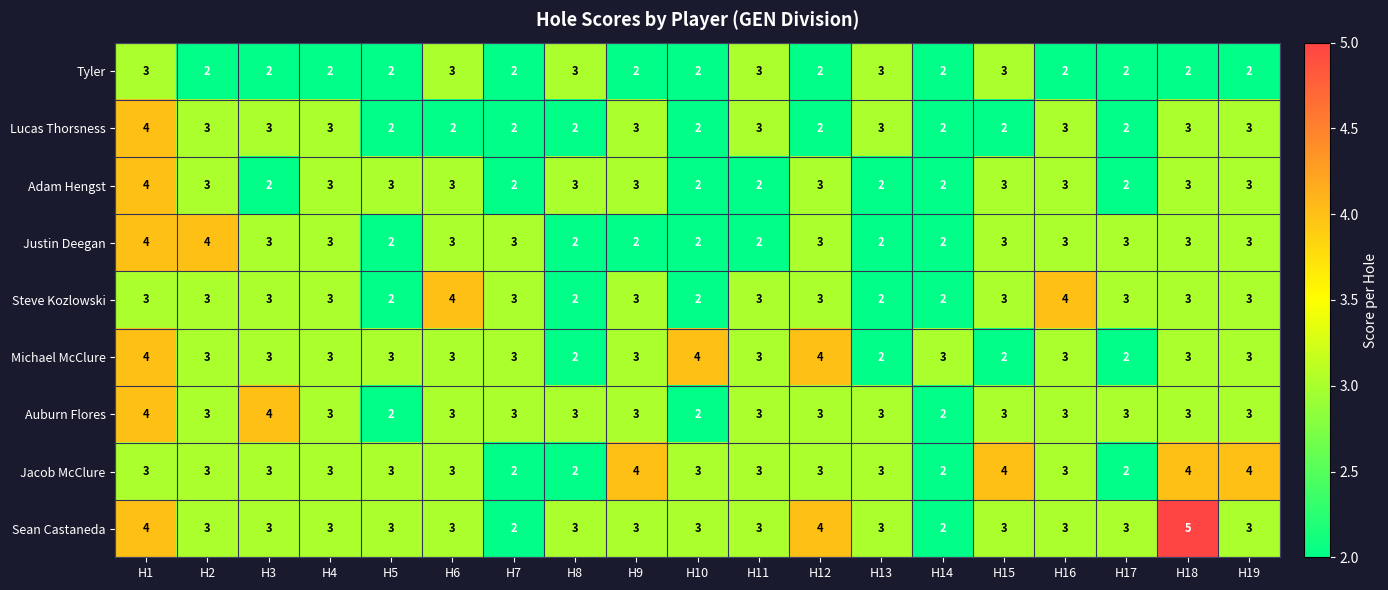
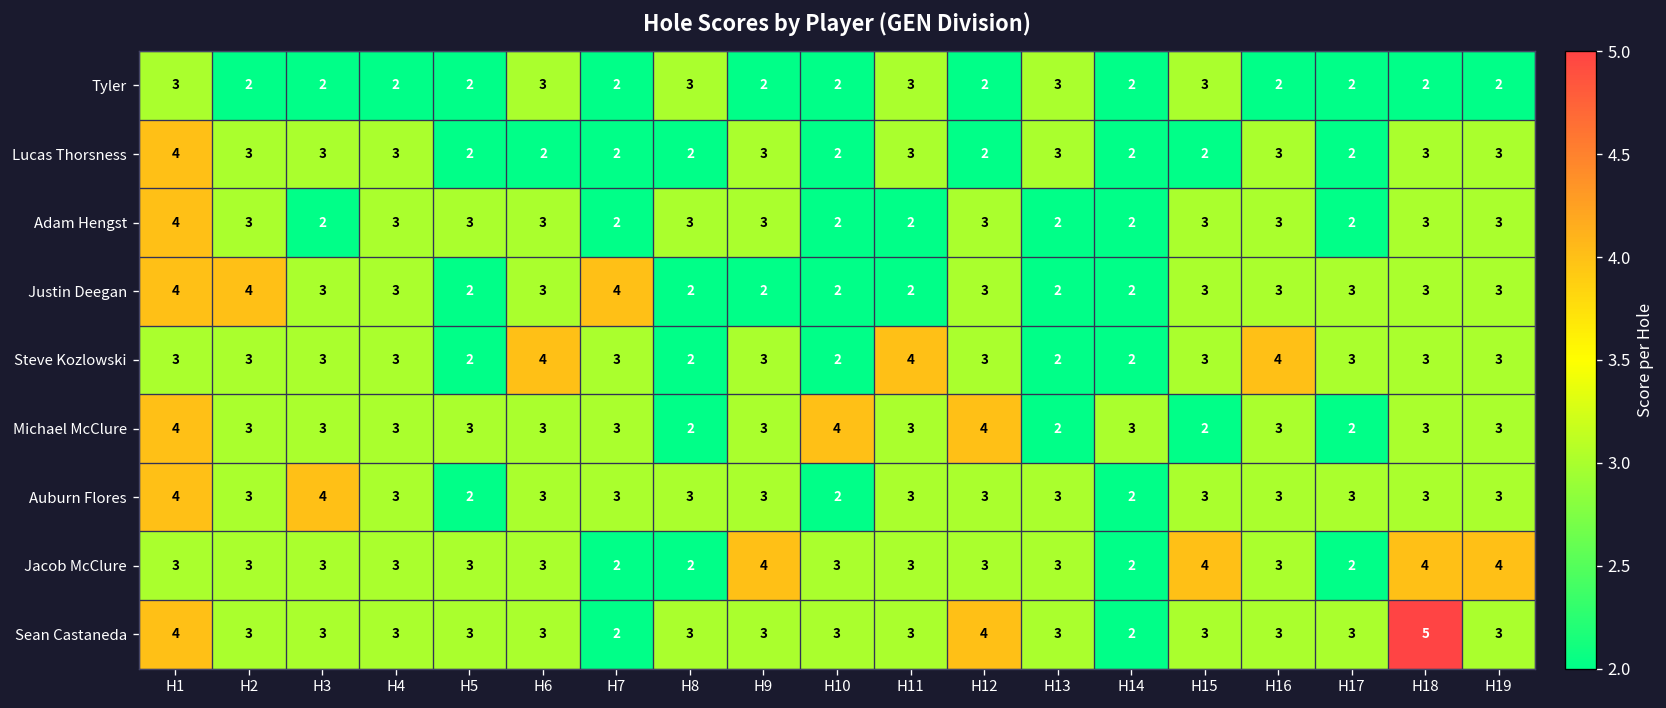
Justin Deegan, H7: 3 -> 4
Steve Kozlowski, H11: 3 -> 4
